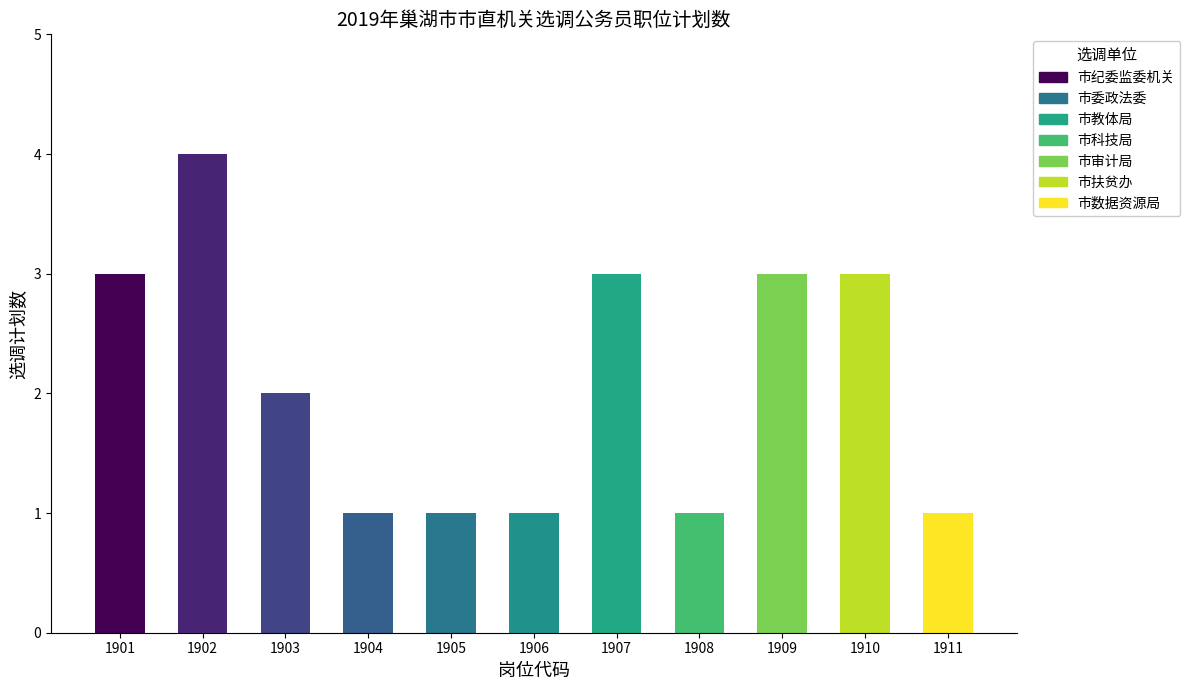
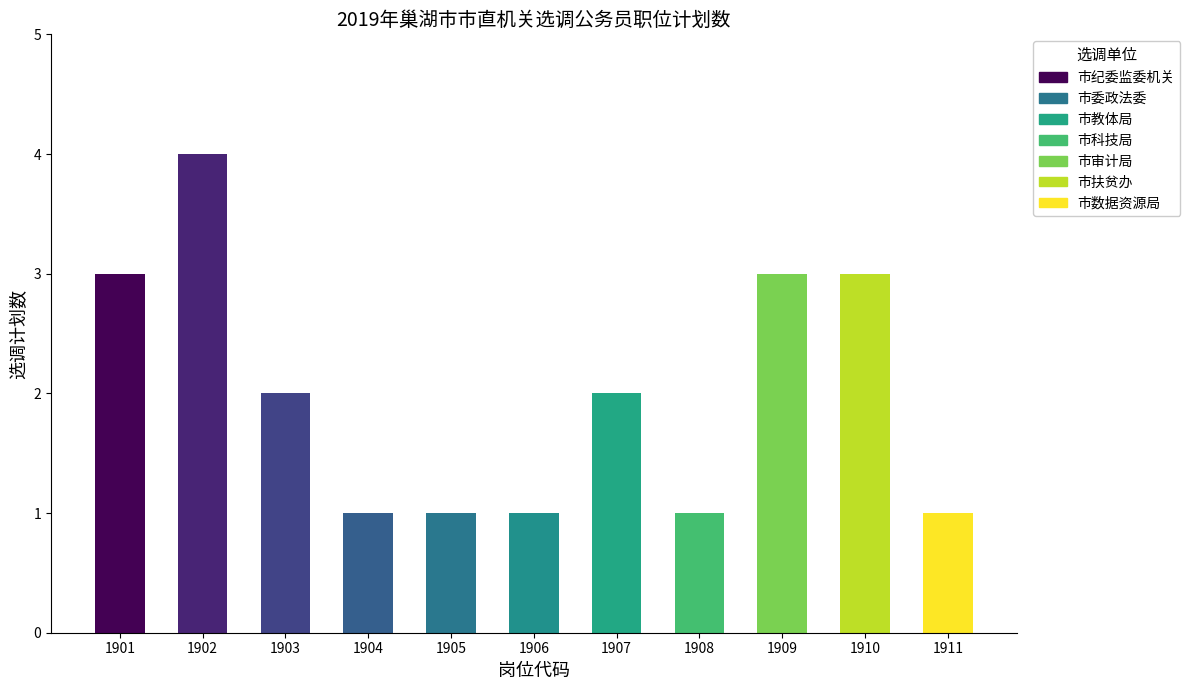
1907: 3 -> 2
